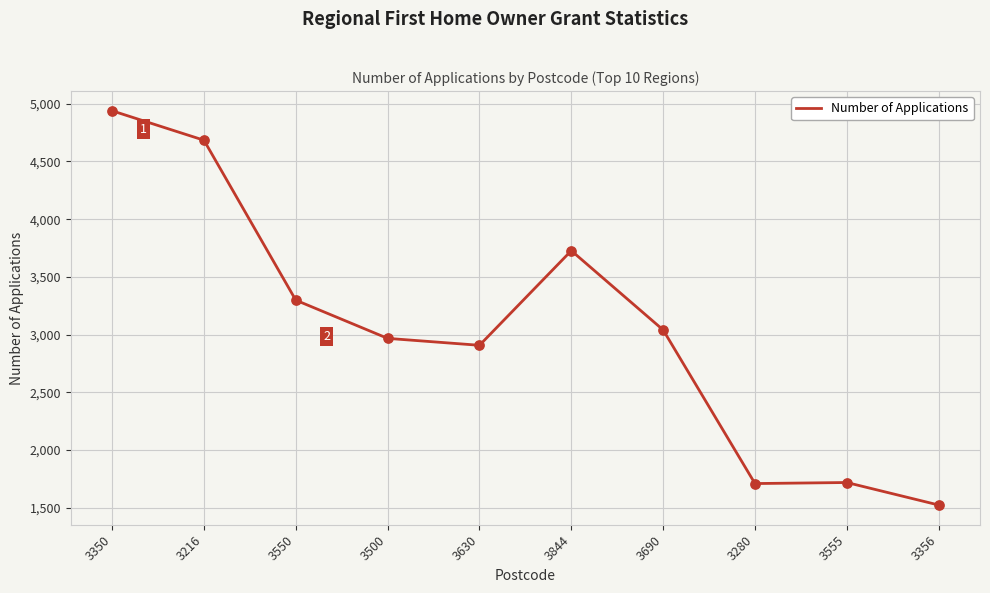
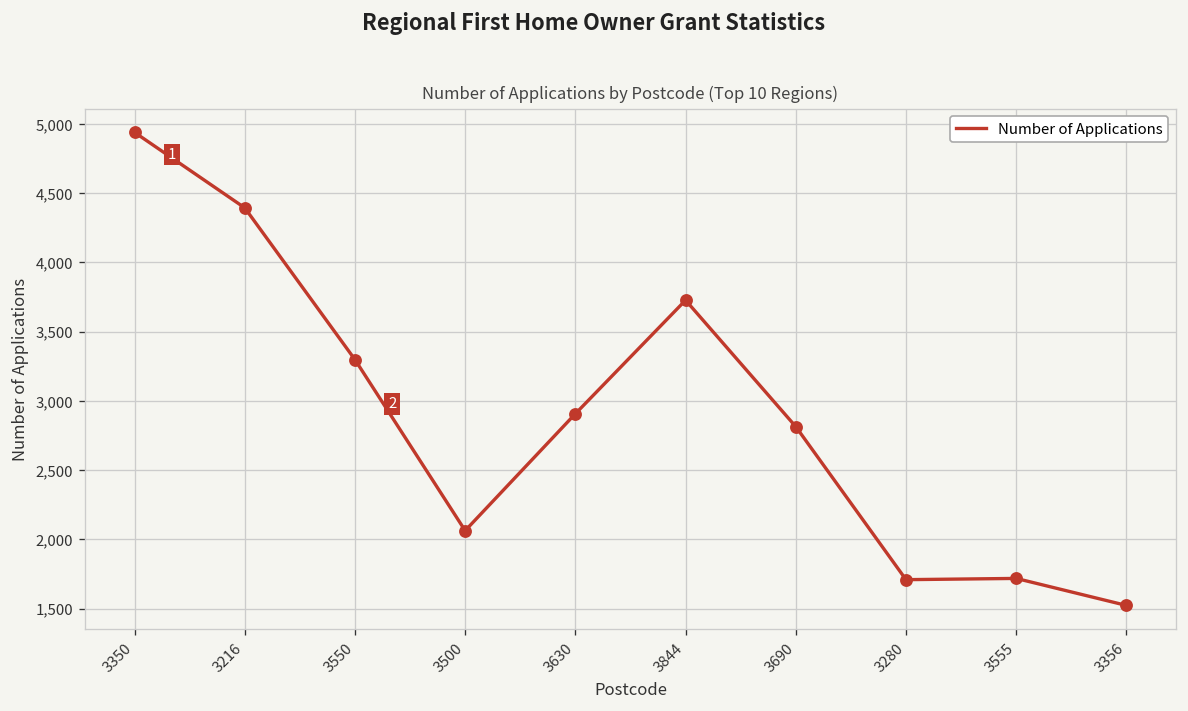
3216: 4,680 -> 4,390
3500: 2,970 -> 2,060
3690: 3,040 -> 2,810
